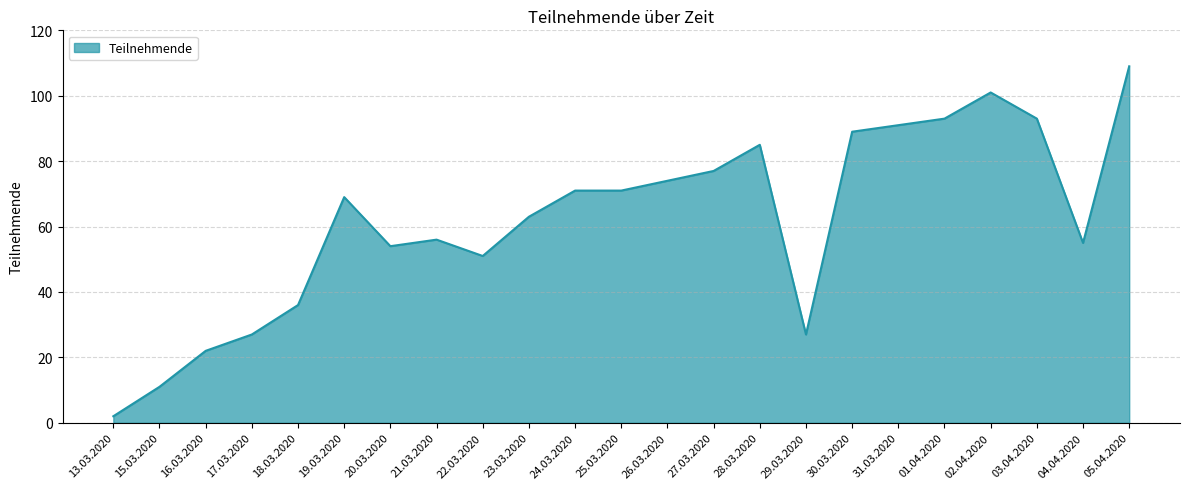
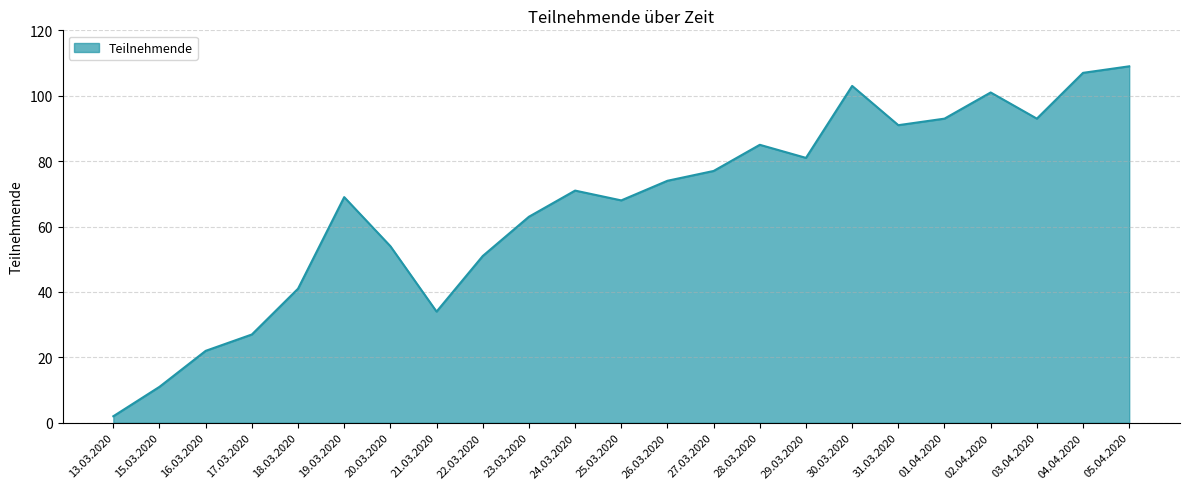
18.03.2020: 36 -> 41
21.03.2020: 56 -> 34
25.03.2020: 71 -> 68
29.03.2020: 27 -> 81
30.03.2020: 89 -> 103
04.04.2020: 55 -> 107
